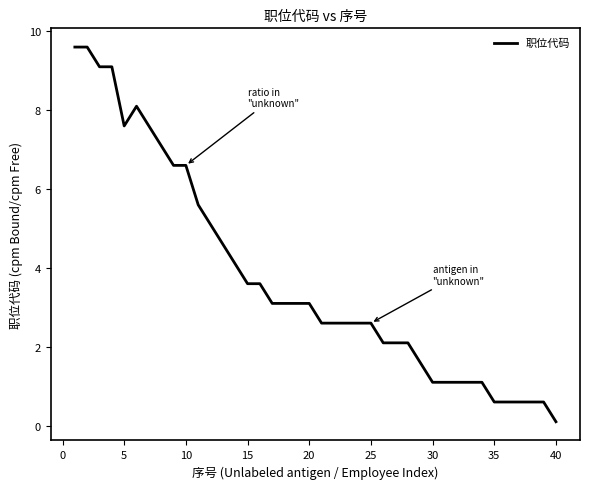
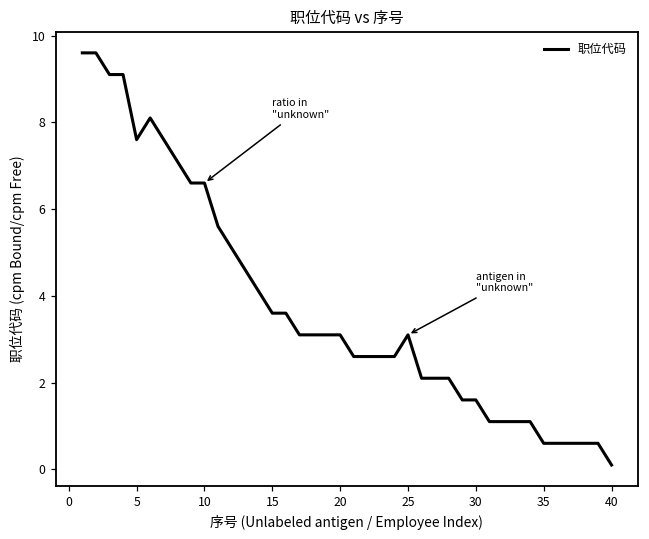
25: 2.6 -> 3.1
30: 1.1 -> 1.6
